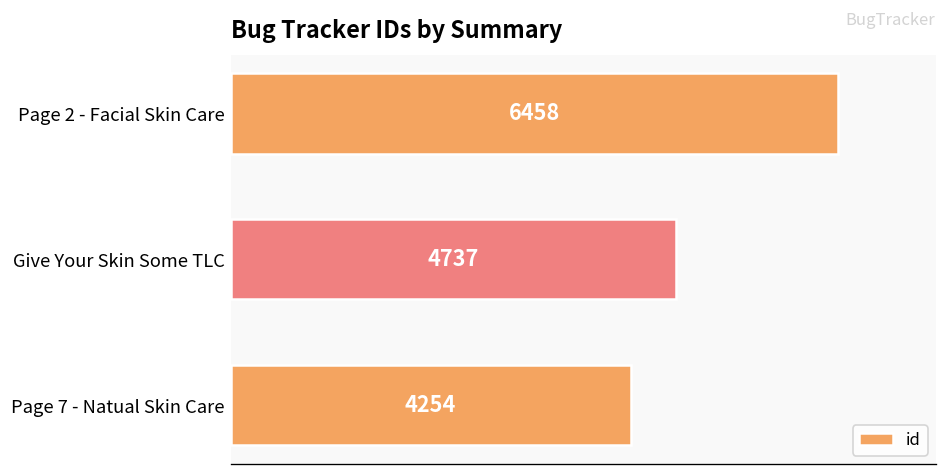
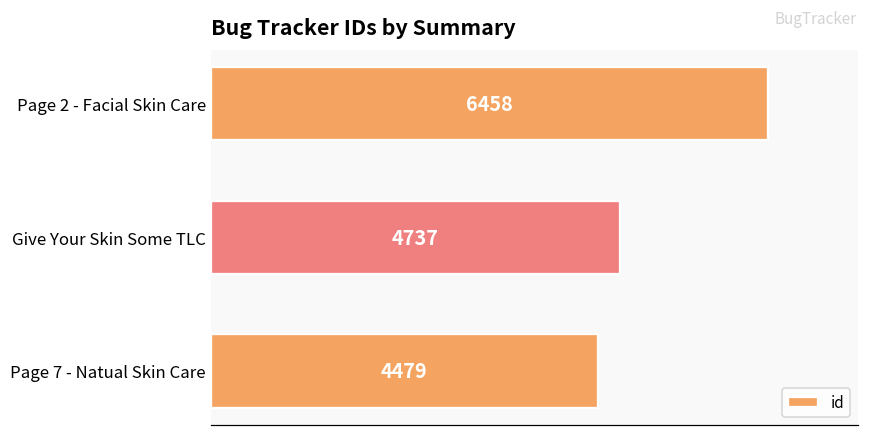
Page 7 - Natual Skin Care: 4254 -> 4479
